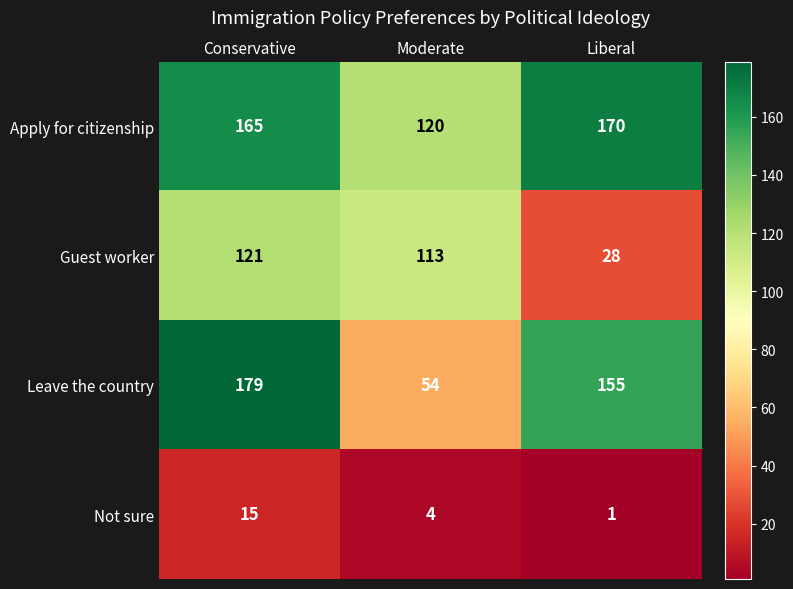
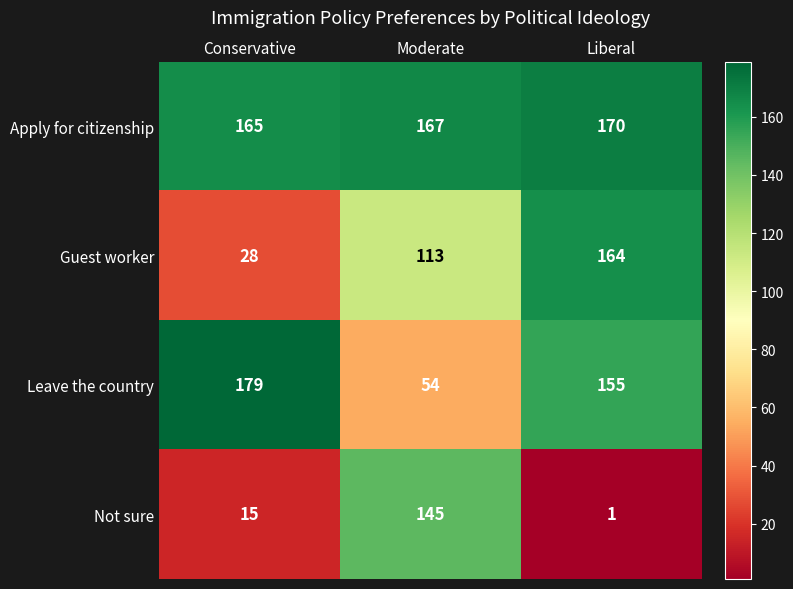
Apply for citizenship, Moderate: 120 -> 167
Guest worker, Conservative: 121 -> 28
Guest worker, Liberal: 28 -> 164
Not sure, Moderate: 4 -> 145
